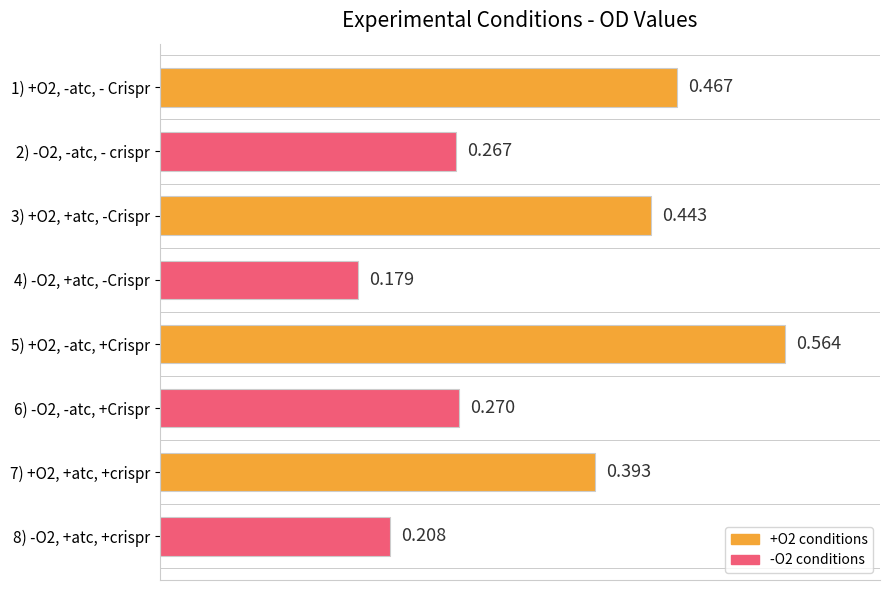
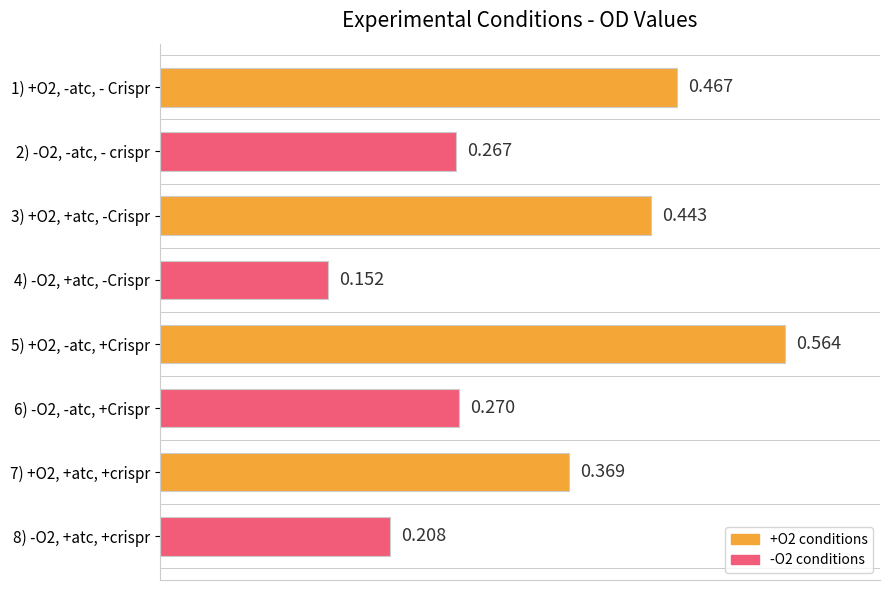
4) -O2, +atc, -Crispr: 0.179 -> 0.152
7) +O2, +atc, +crispr: 0.393 -> 0.369
